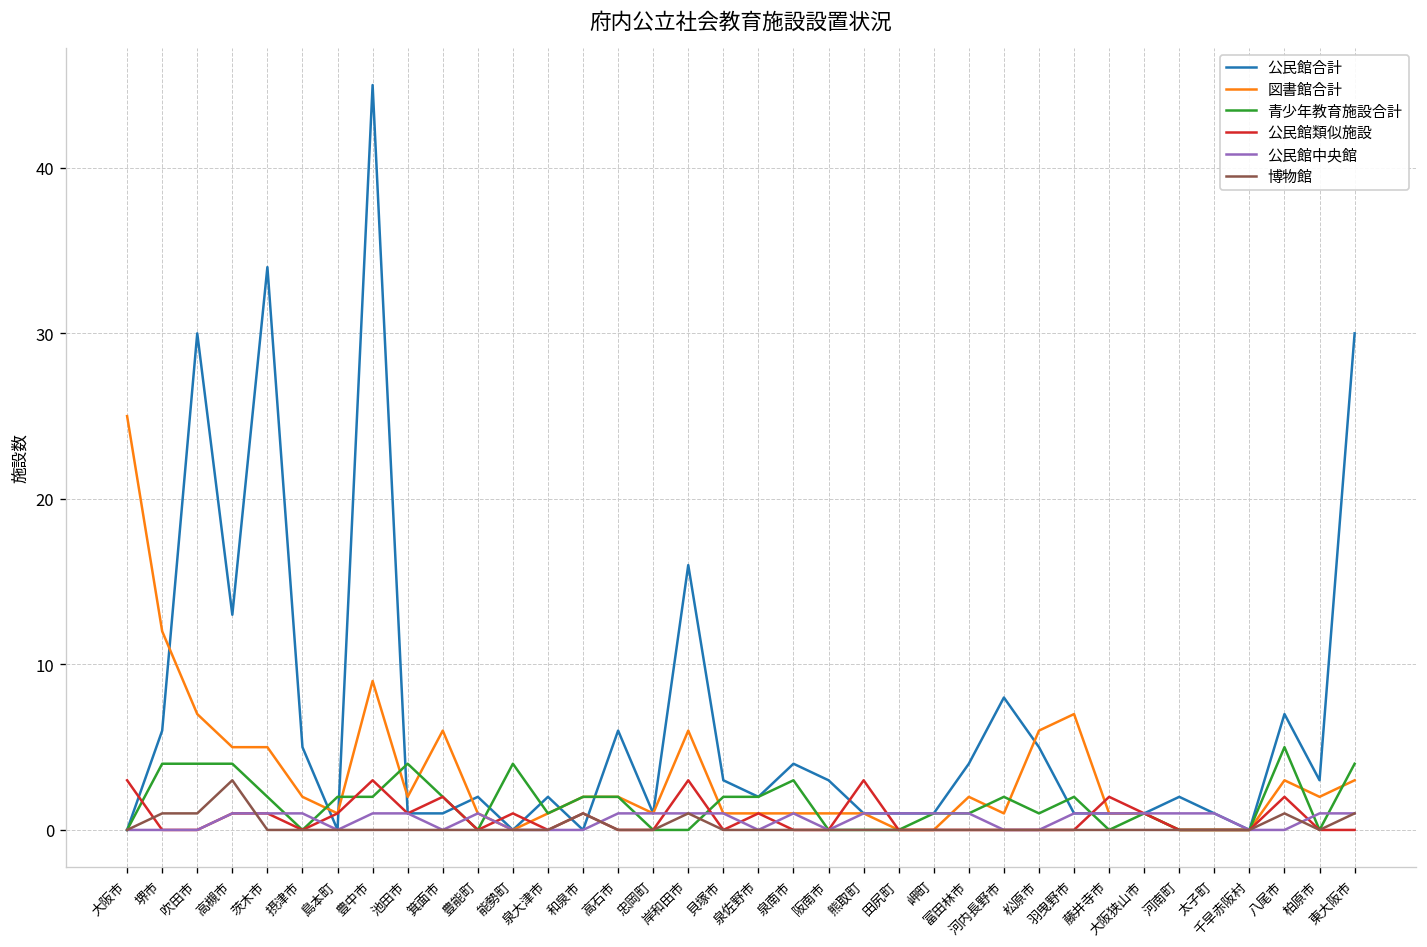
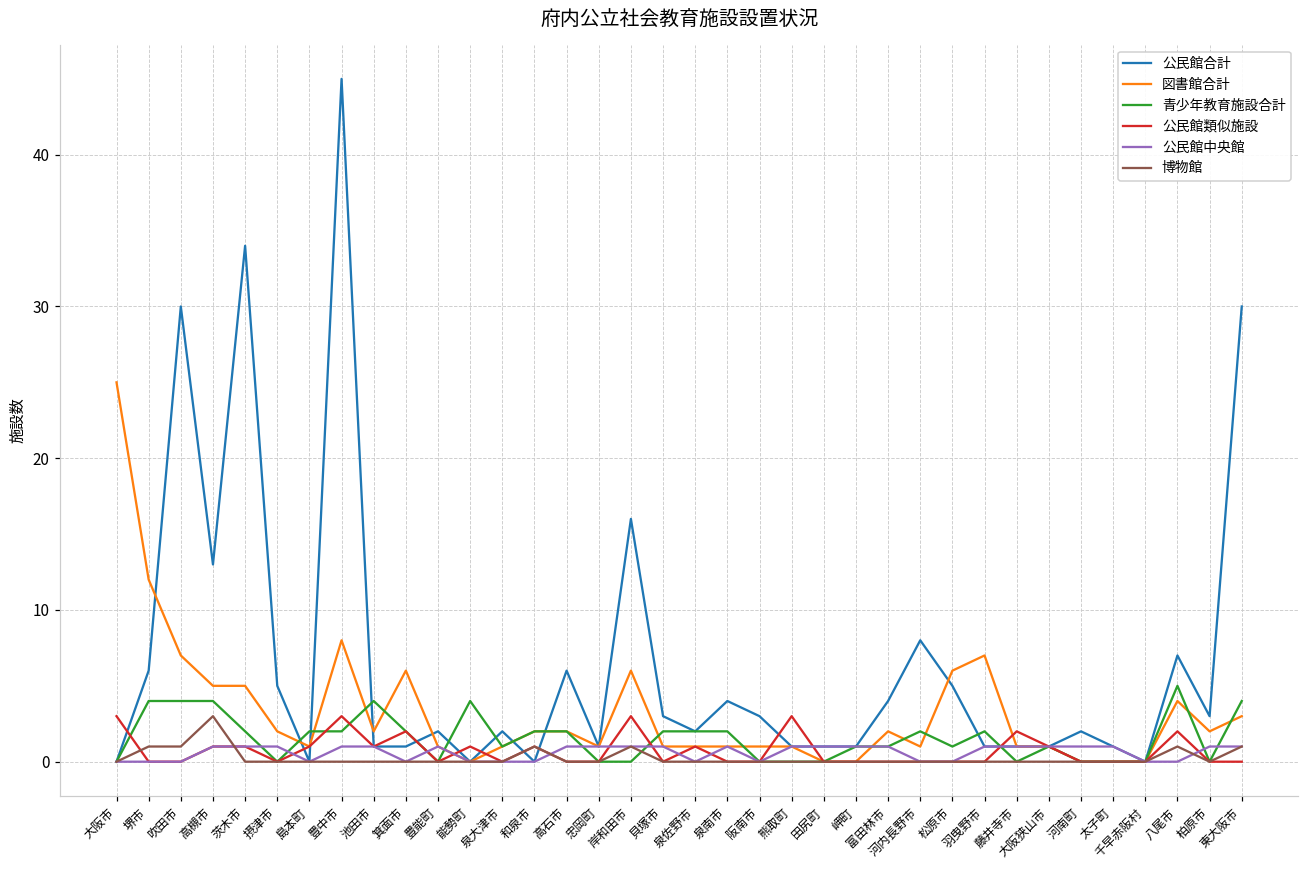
図書館合計, 豊中市: 9 -> 8
青少年教育施設合計, 泉南市: 3 -> 2
図書館合計, 八尾市: 3 -> 4
